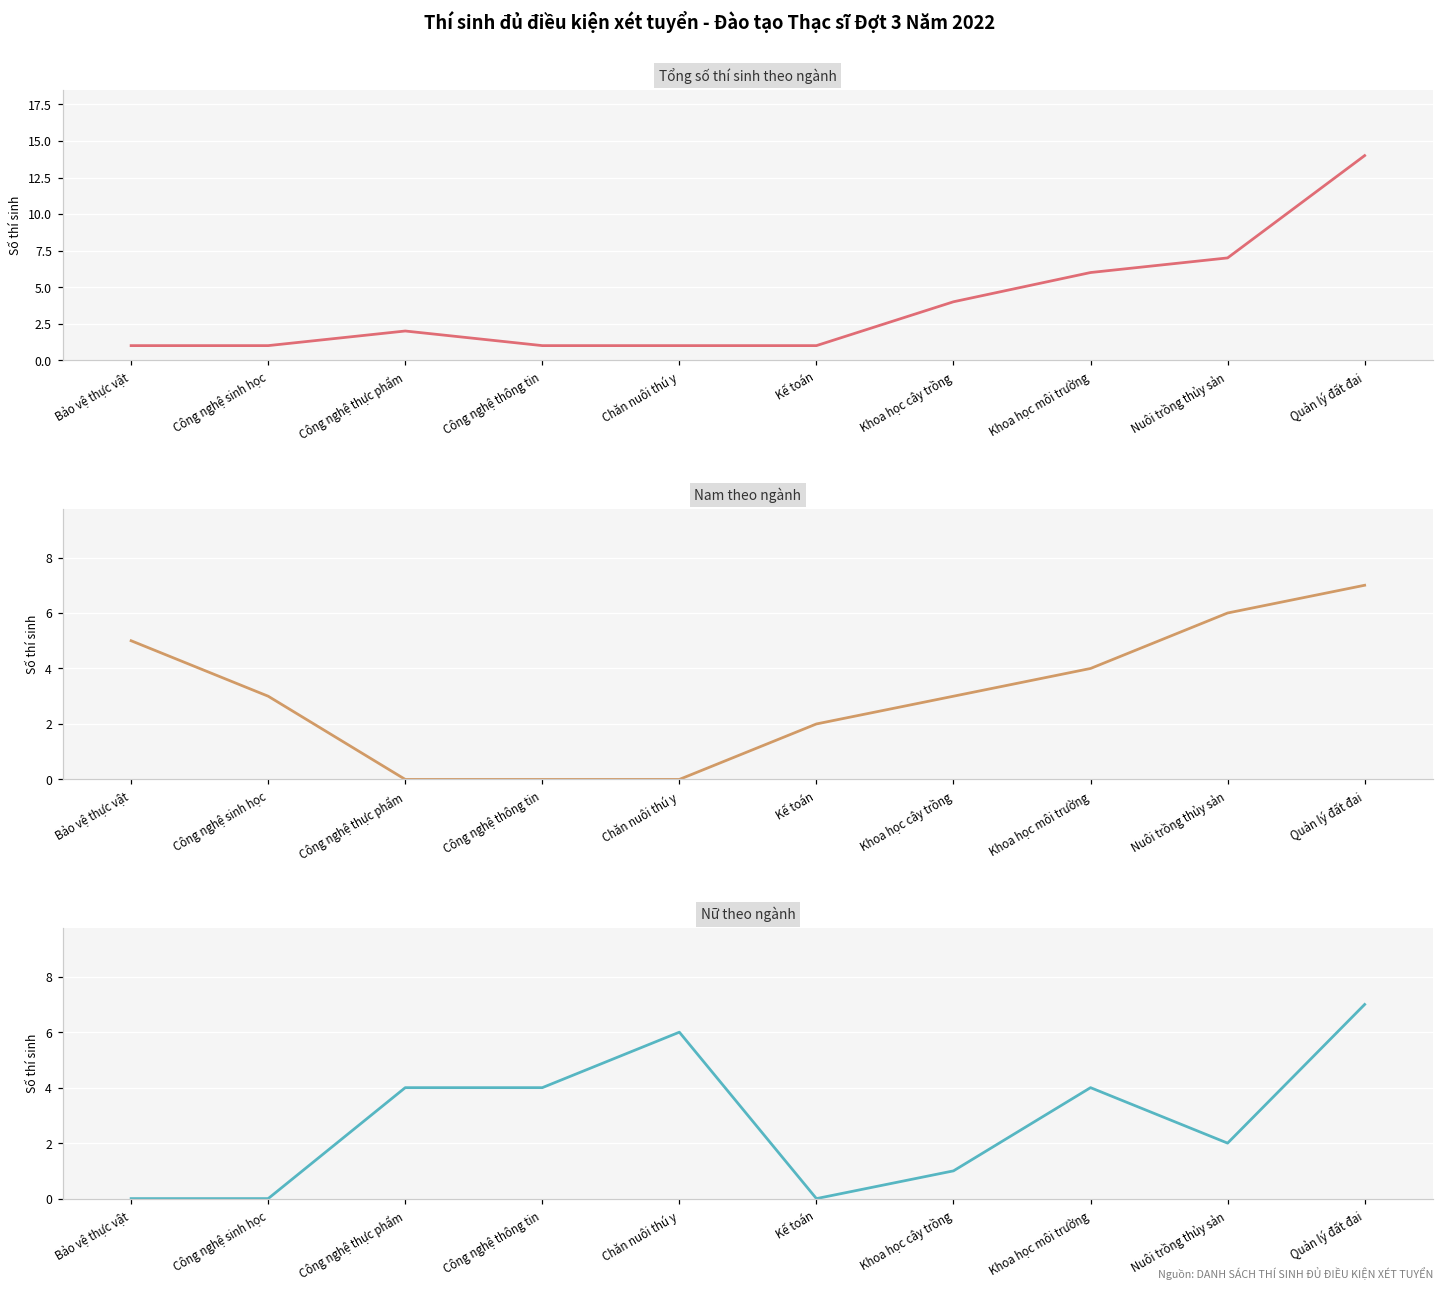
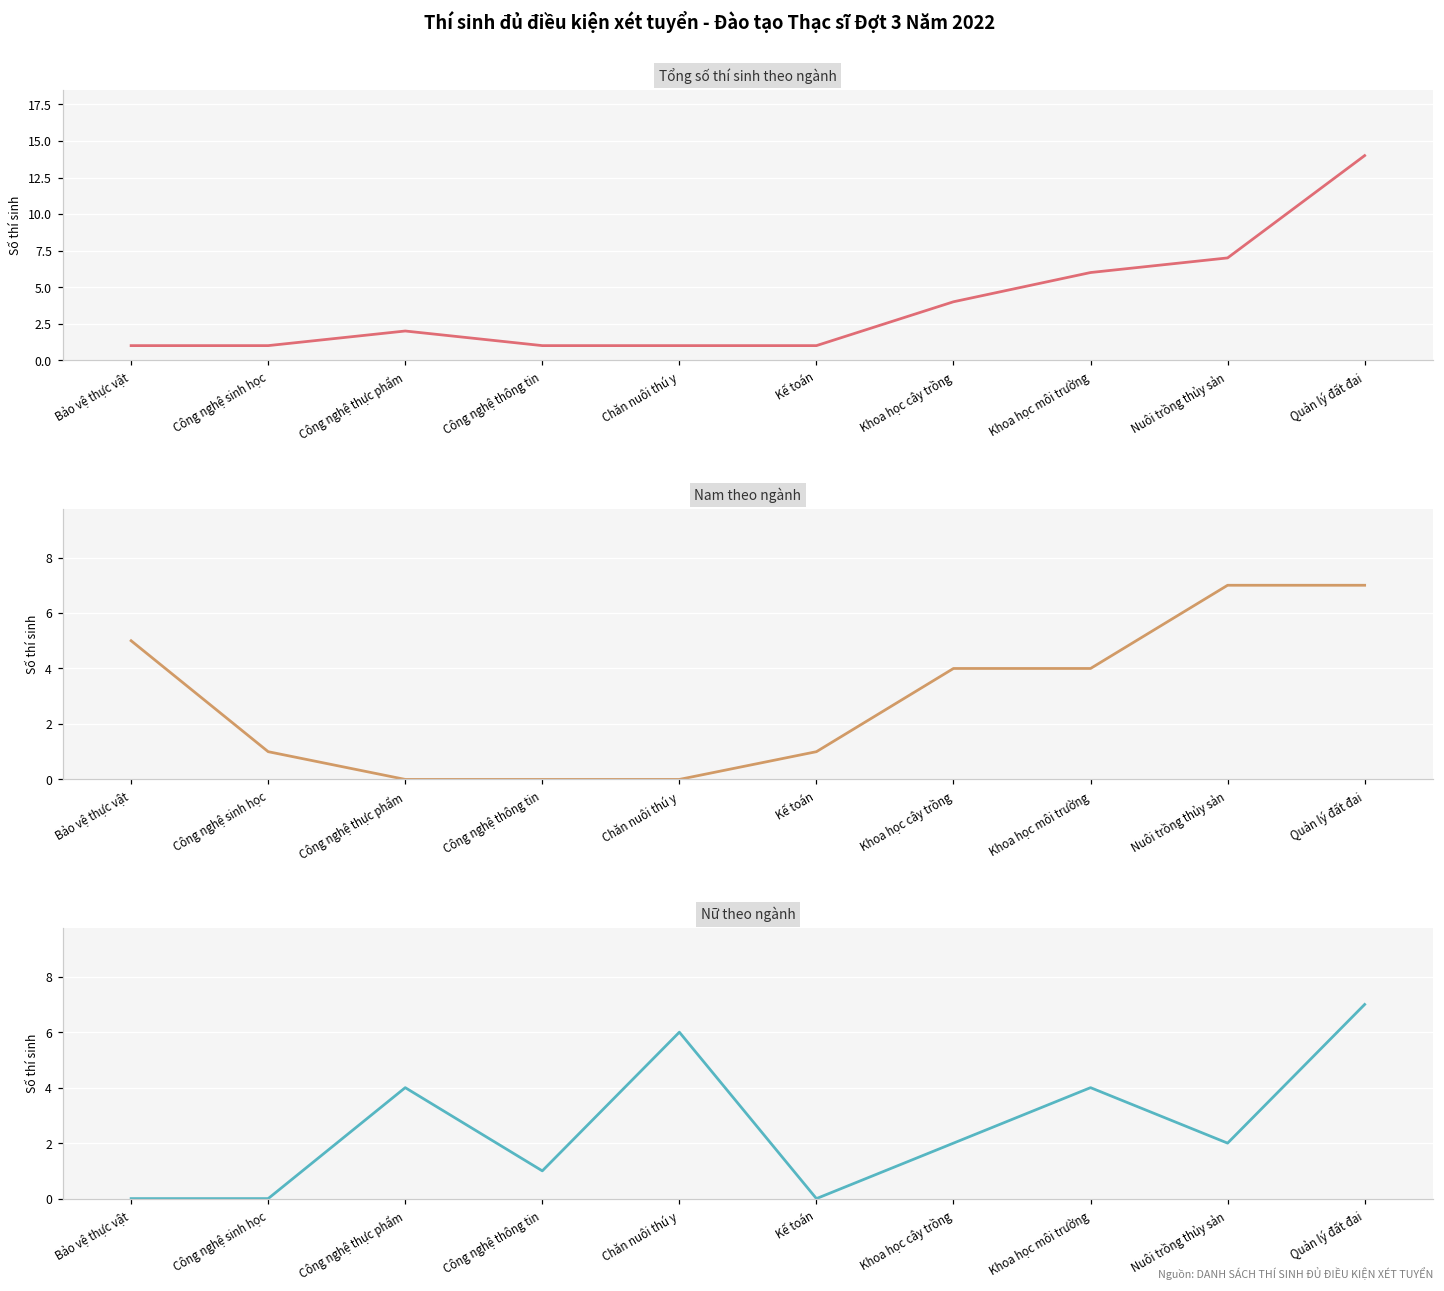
Nam theo ngành, Công nghệ sinh học: 3 -> 1
Nam theo ngành, Kế toán: 2 -> 1
Nam theo ngành, Khoa học cây trồng: 3 -> 4
Nam theo ngành, Nuôi trồng thủy sản: 6 -> 7
Nữ theo ngành, Công nghệ thông tin: 4 -> 1
Nữ theo ngành, Khoa học cây trồng: 1 -> 2
